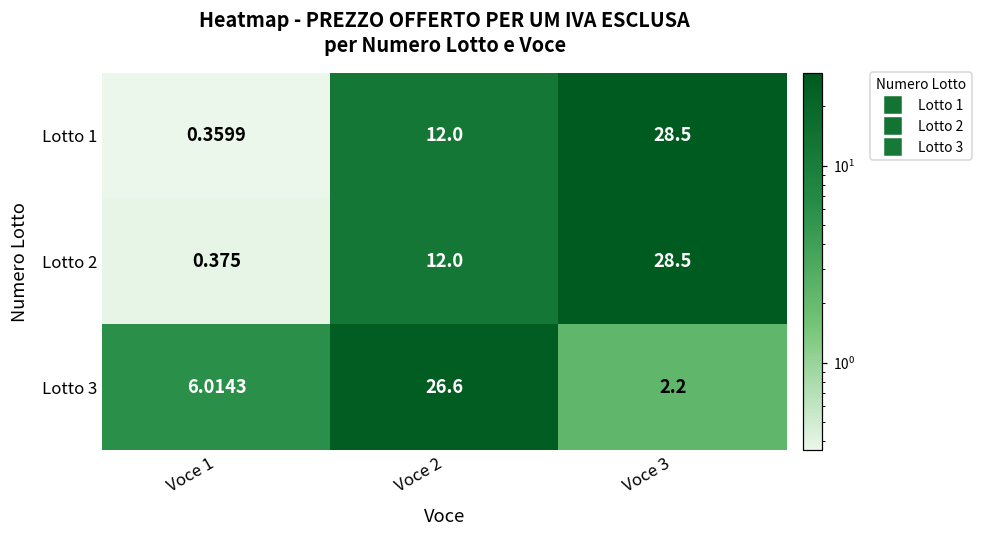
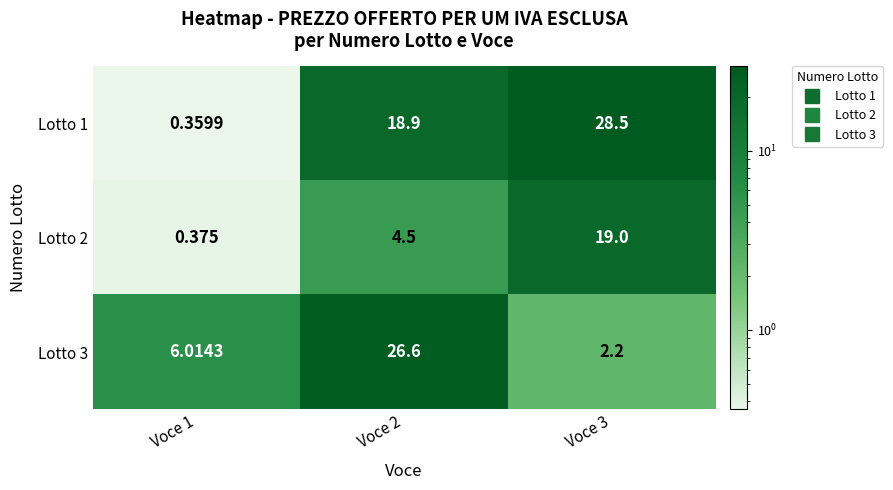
Lotto 1, Voce 2: 12.0 -> 18.9
Lotto 2, Voce 2: 12.0 -> 4.5
Lotto 2, Voce 3: 28.5 -> 19.0
